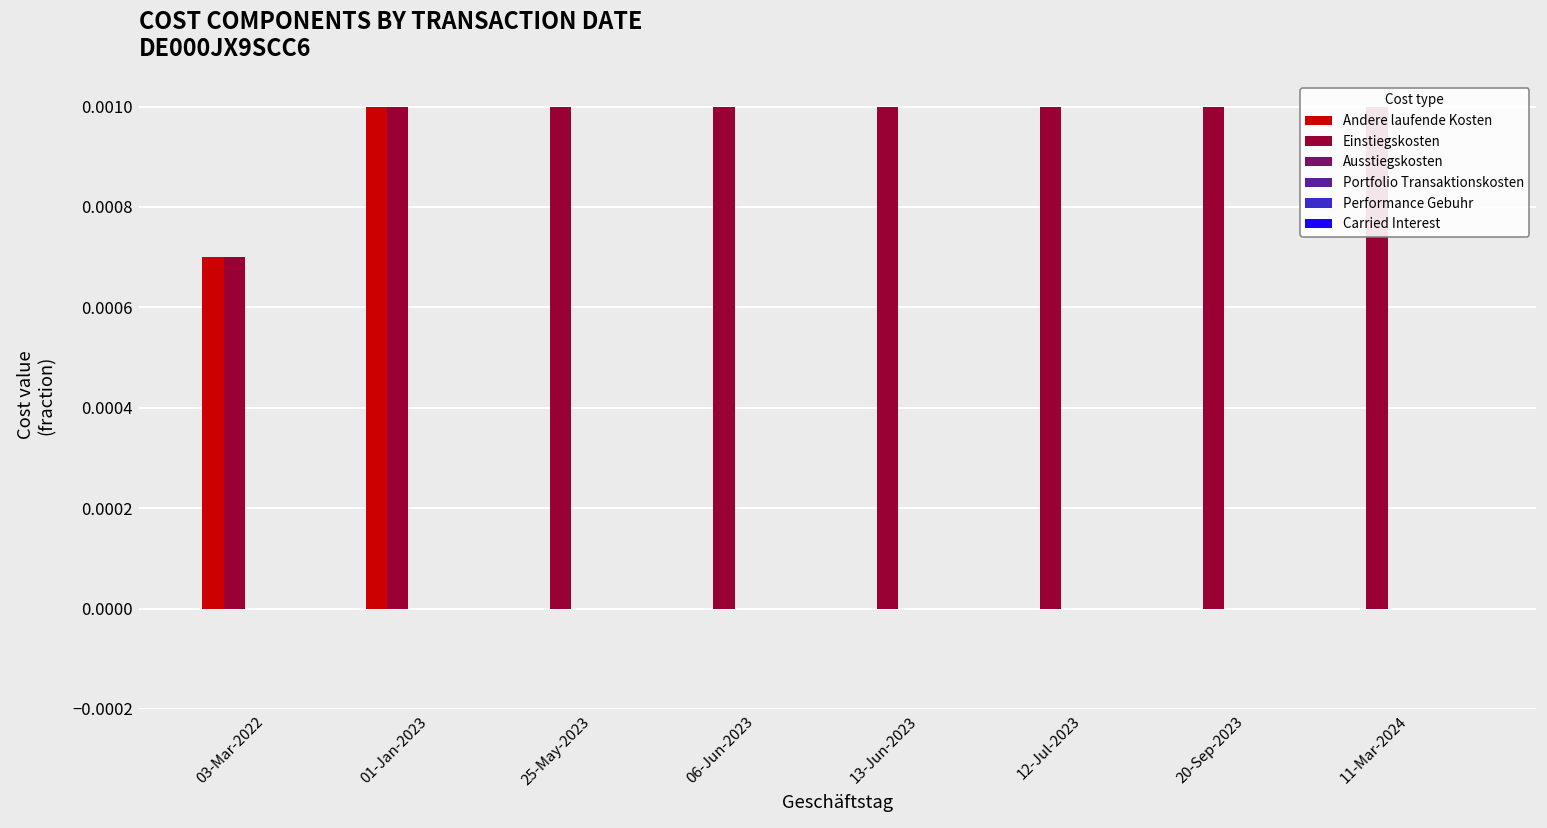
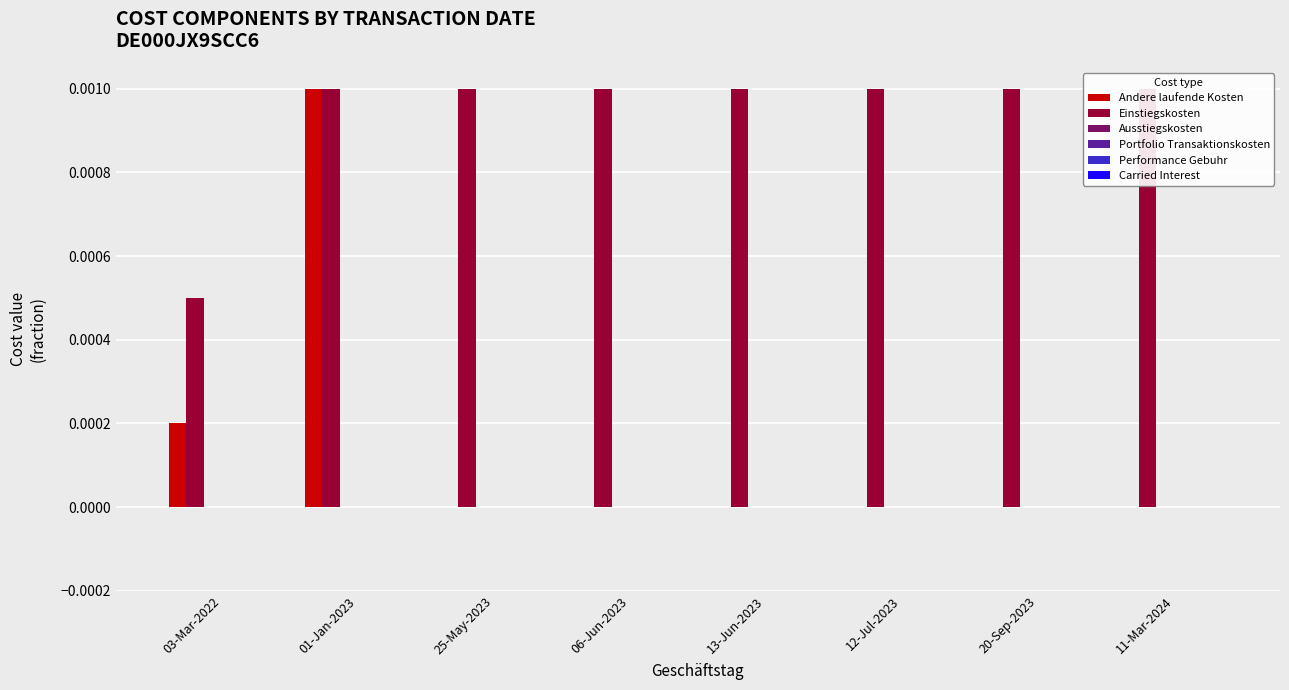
Andere laufende Kosten, 03-Mar-2022: 0.0007 -> 0.0002
Einstiegskosten, 03-Mar-2022: 0.0007 -> 0.0005
